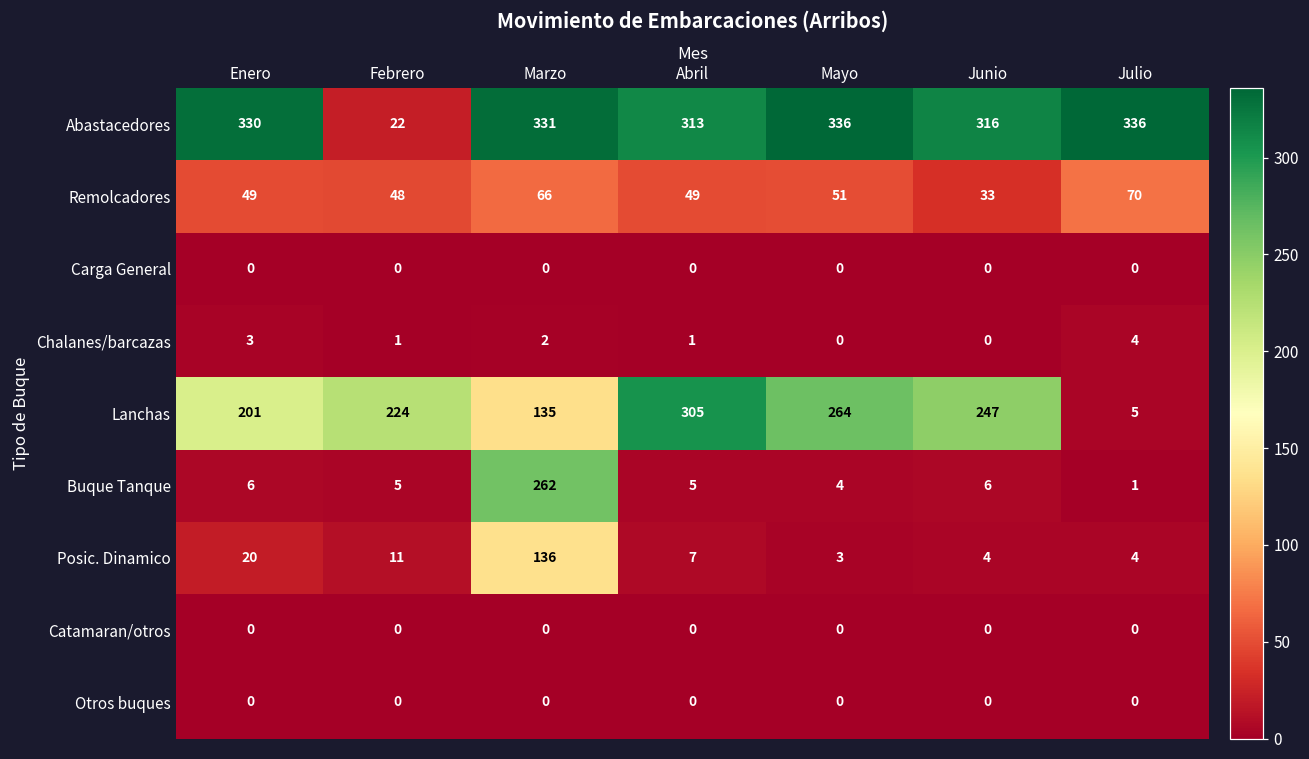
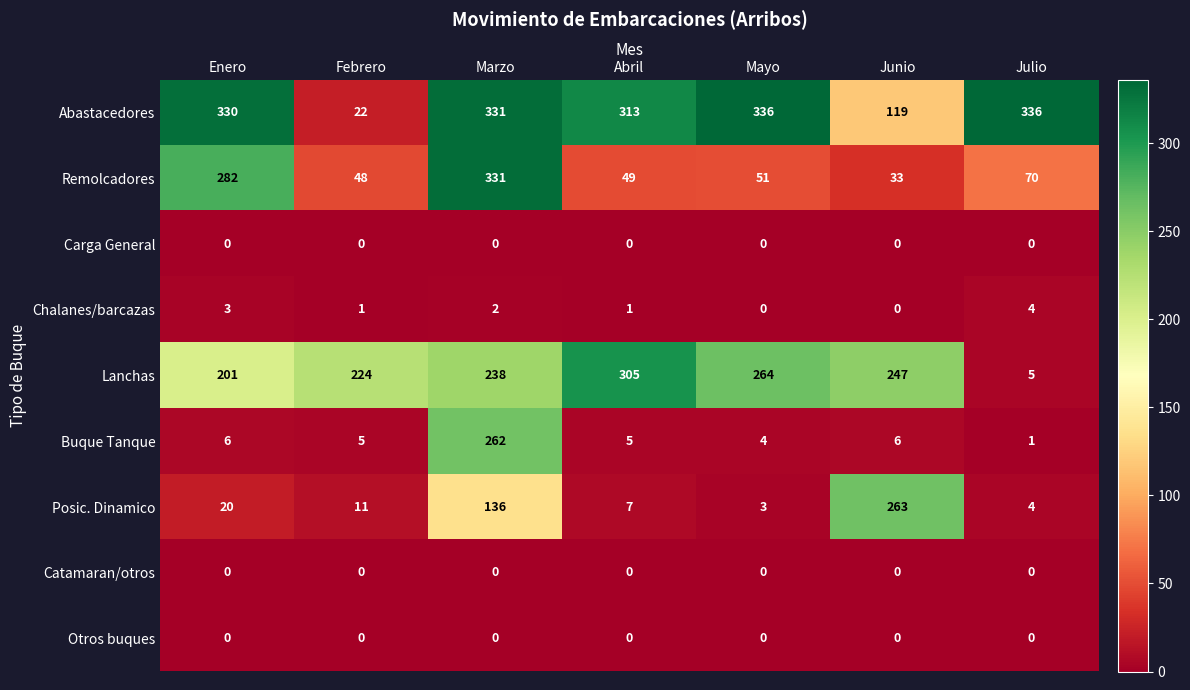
Abastacedores, Junio: 316 -> 119
Remolcadores, Enero: 49 -> 282
Remolcadores, Marzo: 66 -> 331
Lanchas, Marzo: 135 -> 238
Posic. Dinamico, Junio: 4 -> 263
